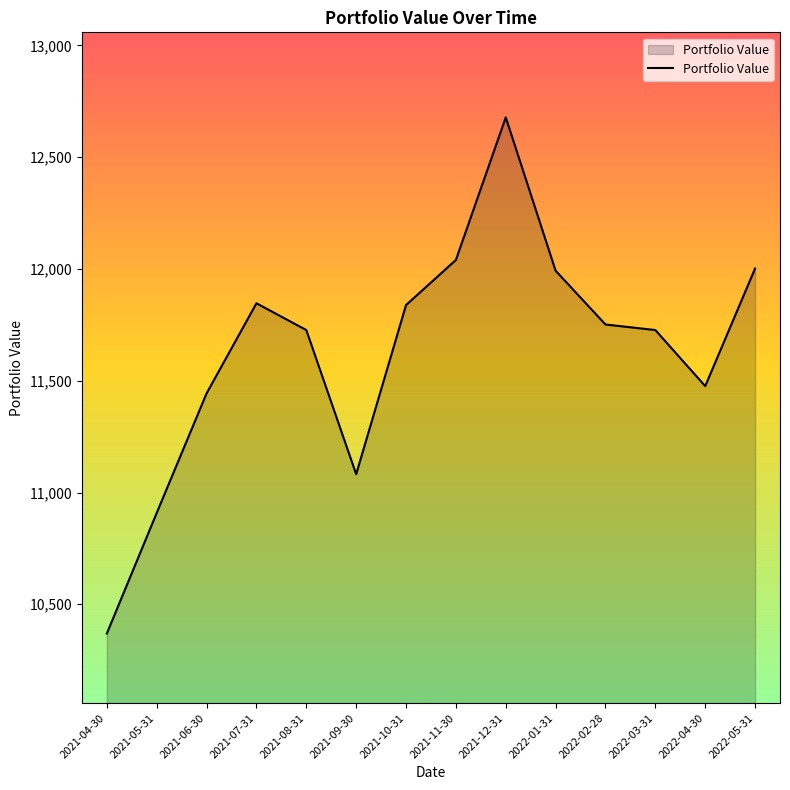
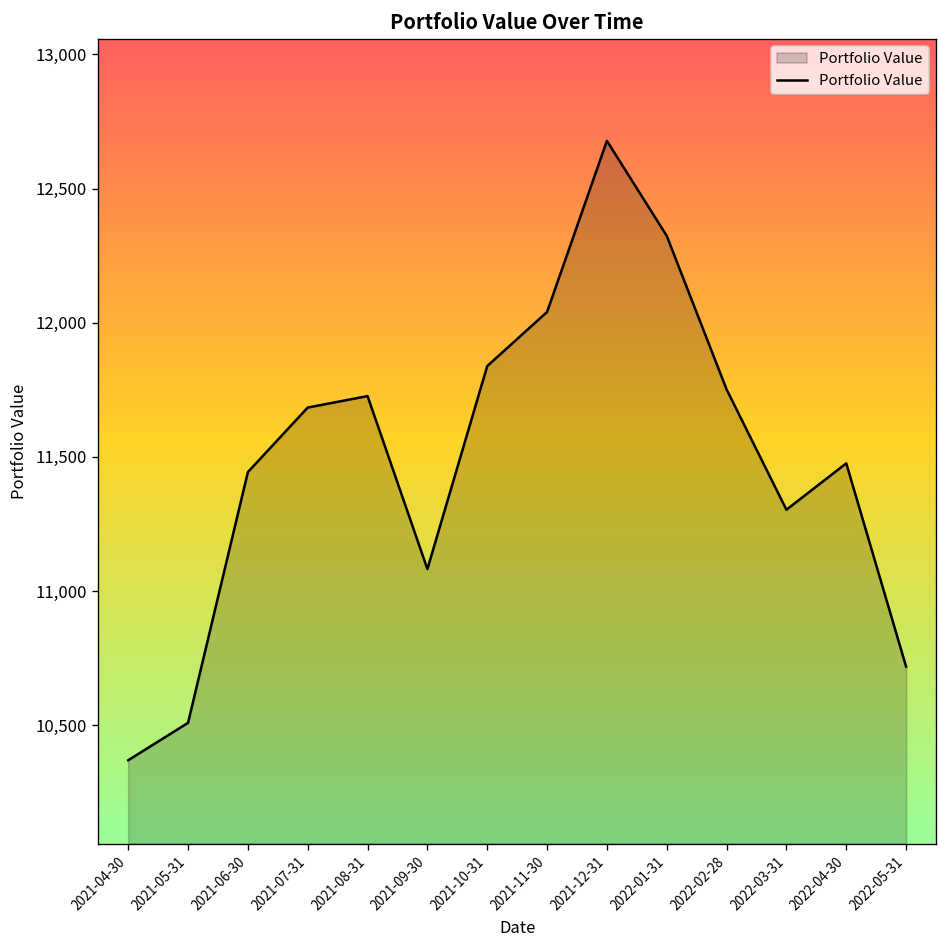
2021-05-31: 10,910 -> 10,510
2021-07-31: 11,850 -> 11,680
2022-01-31: 11,990 -> 12,320
2022-03-31: 11,730 -> 11,300
2022-05-31: 12,000 -> 10,720
